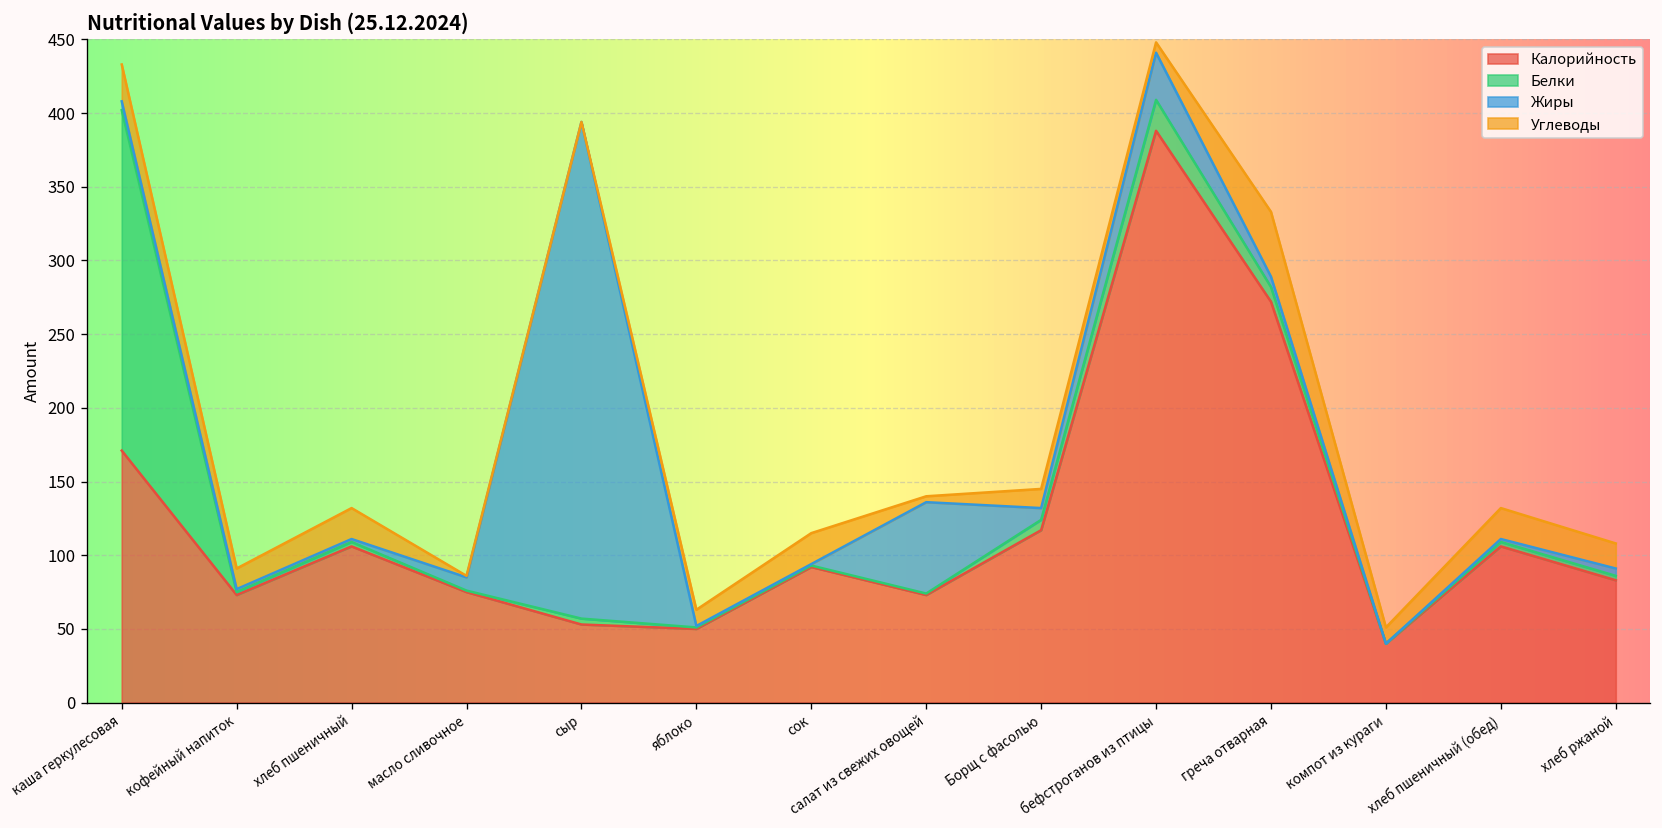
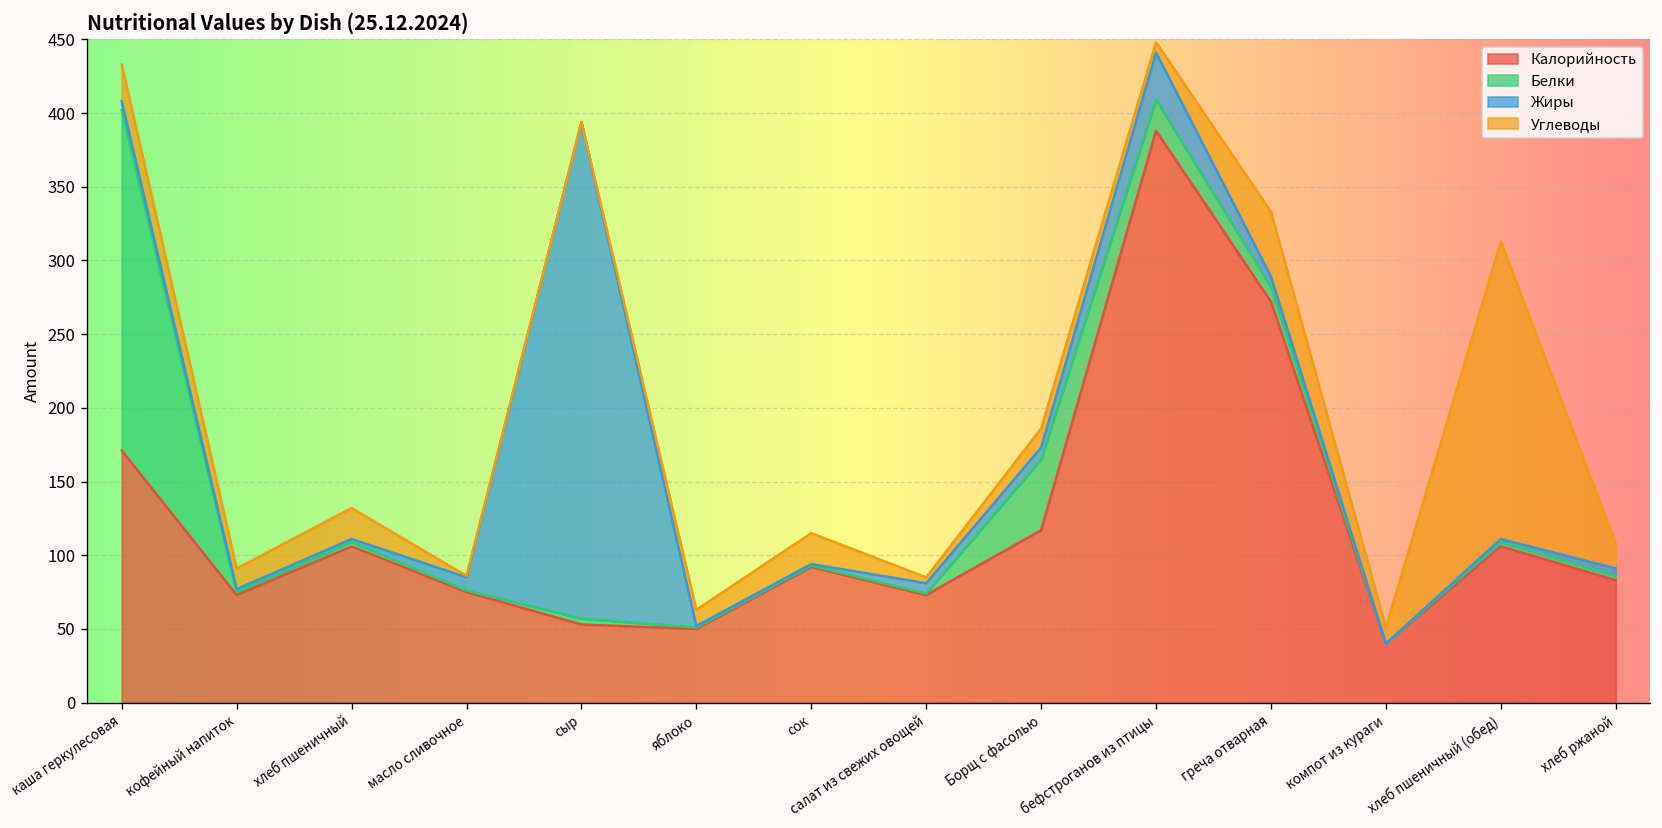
Жиры, салат из свежих овощей: 62 -> 7
Белки, Борщ с фасолью: 7 -> 48
Углеводы, хлеб пшеничный (обед): 21 -> 202
